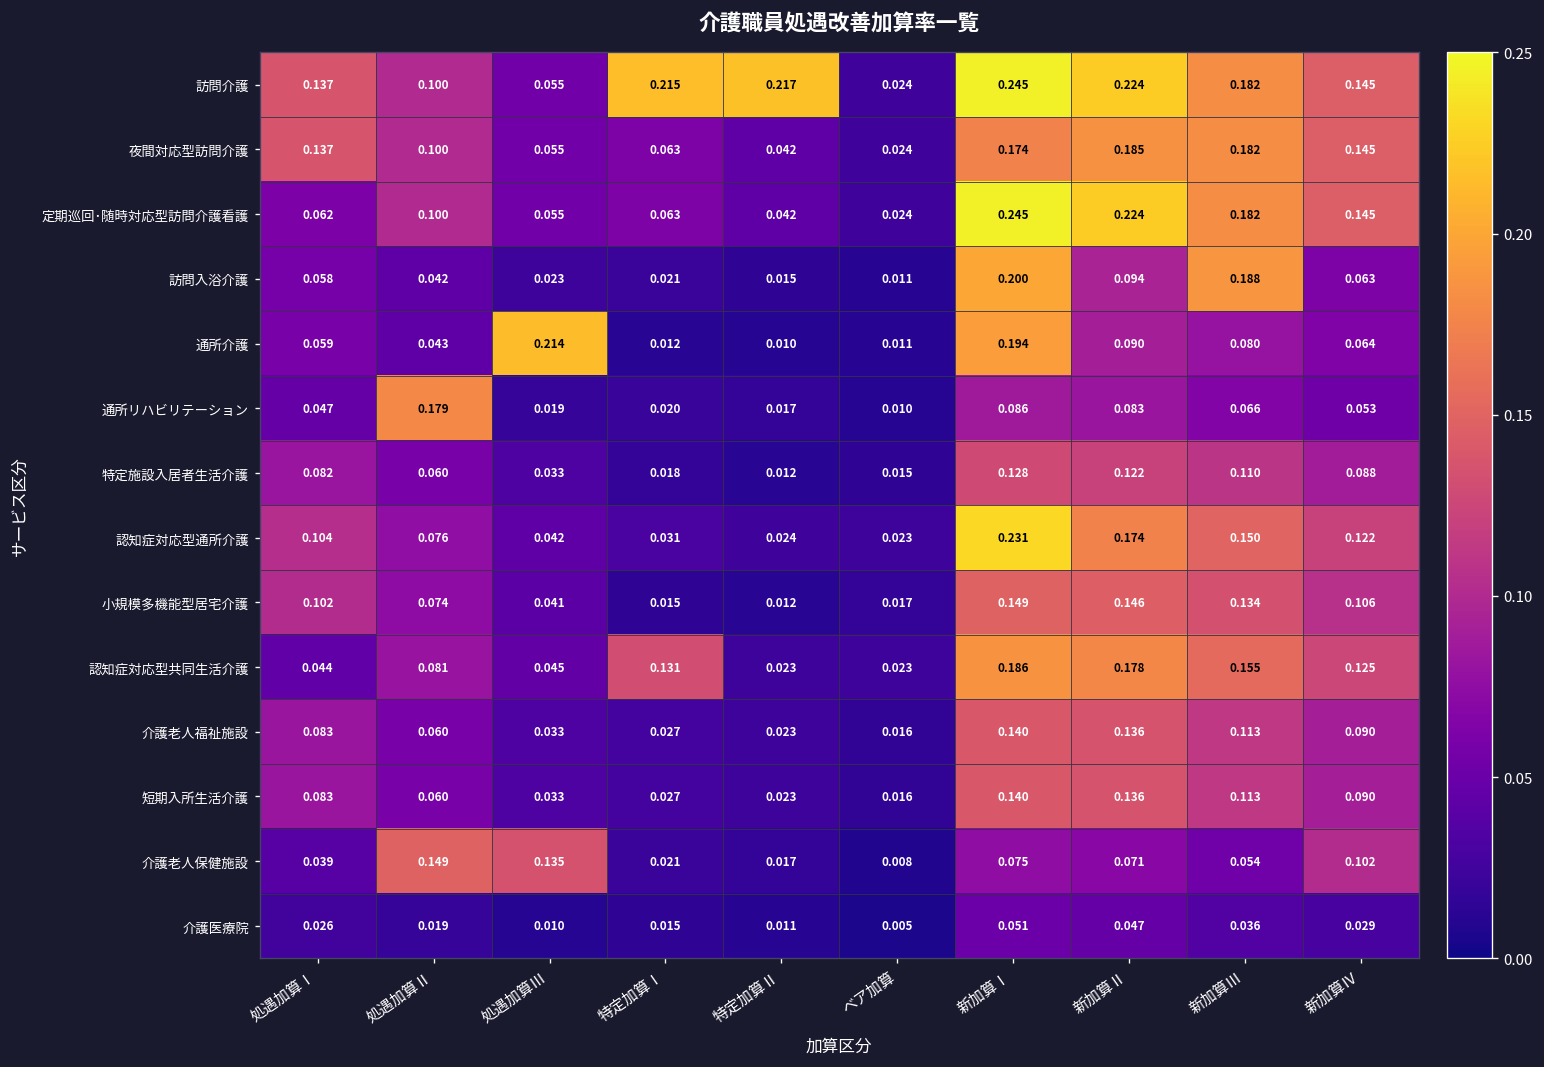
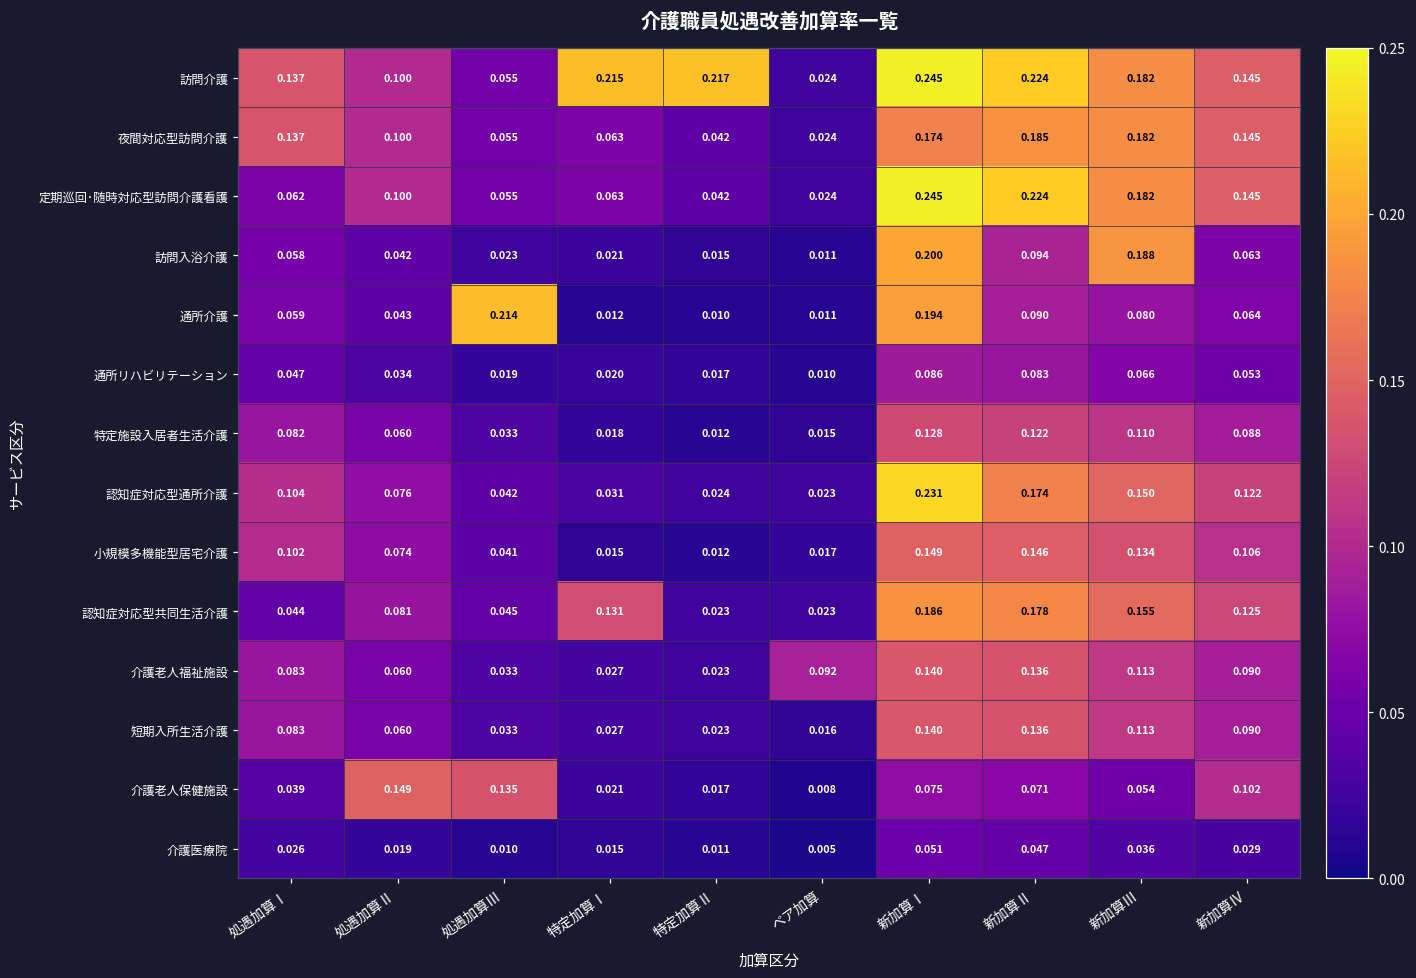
通所リハビリテーション, 処遇加算Ⅱ: 0.179 -> 0.034
介護老人福祉施設, ベア加算: 0.016 -> 0.092
